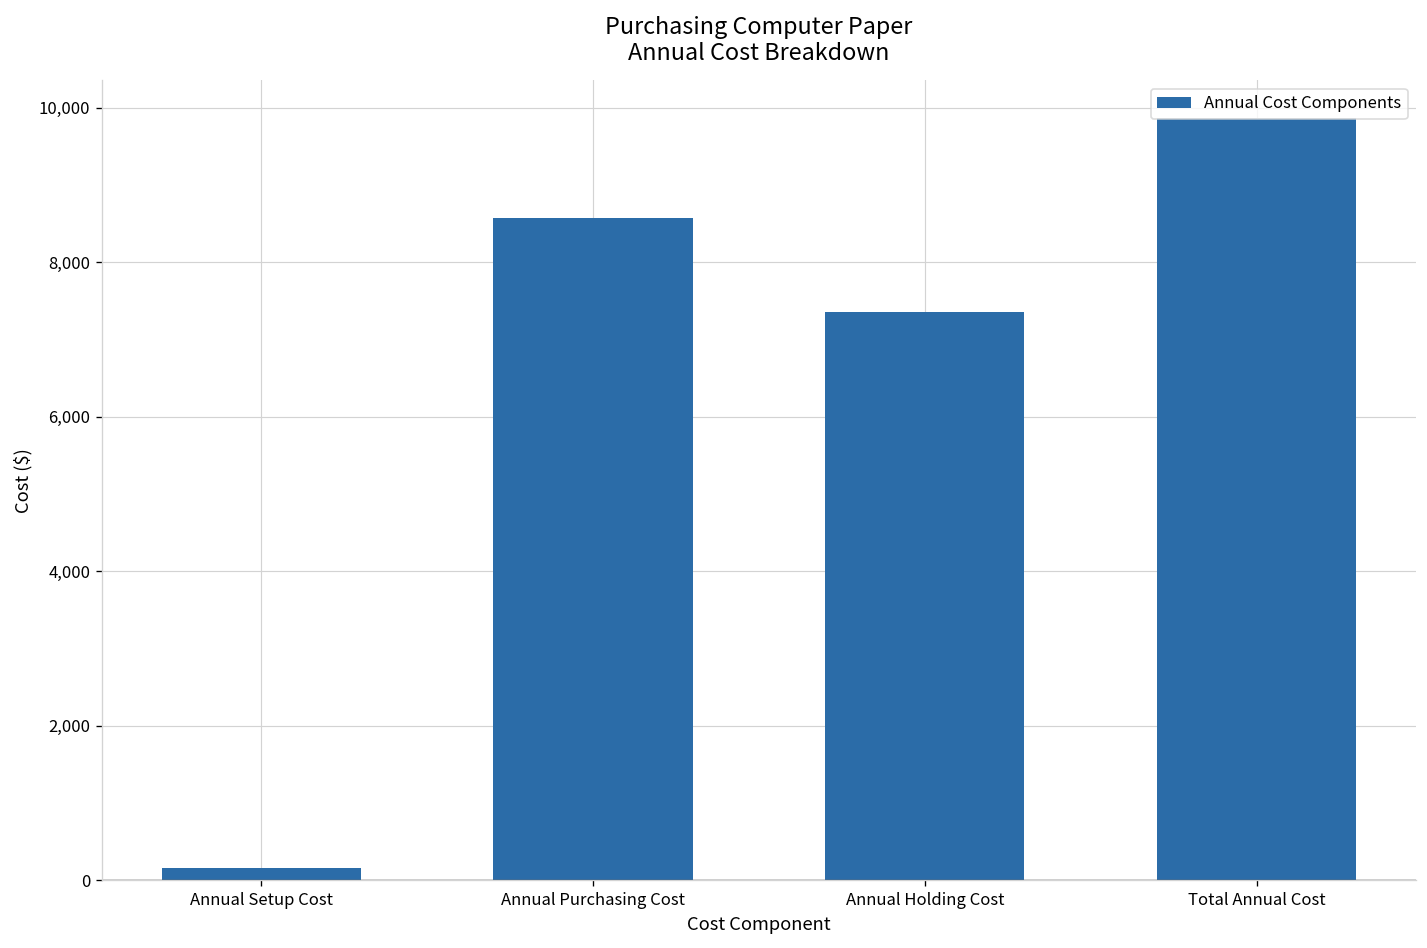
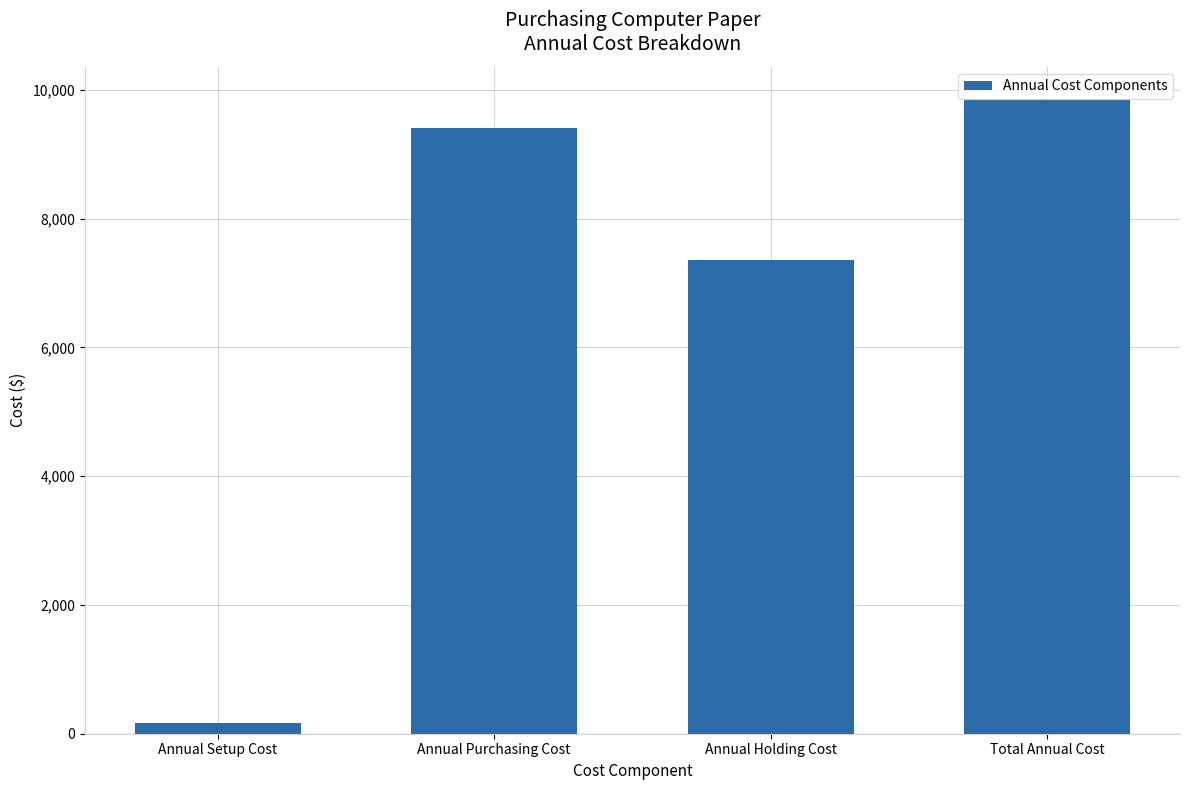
Annual Purchasing Cost: 8,600 -> 9,400
